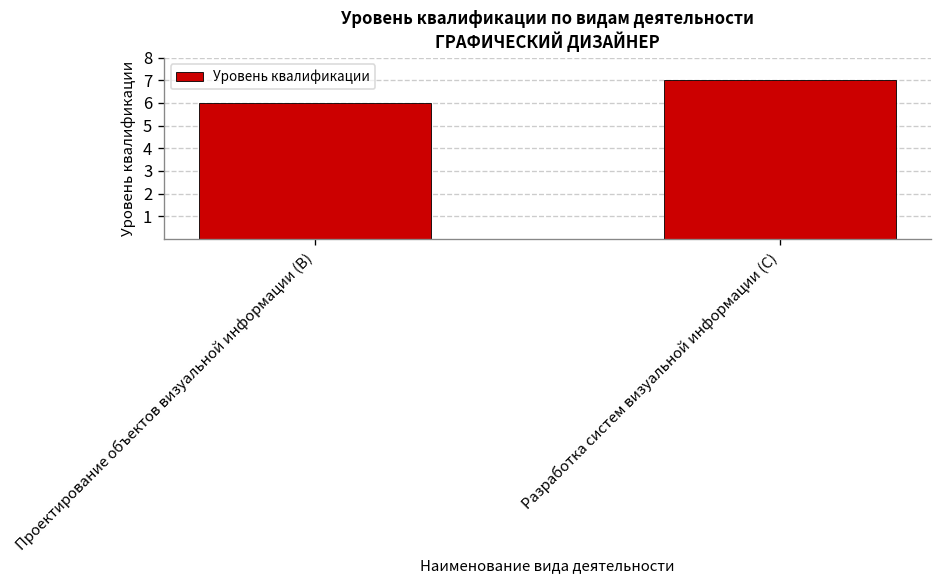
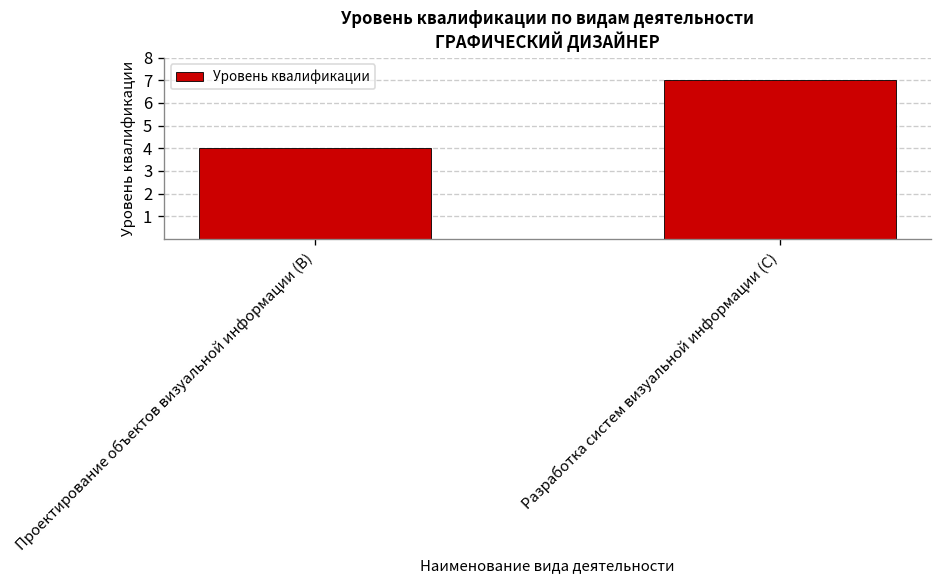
Проектирование объектов визуальной информации (B): 6 -> 4
